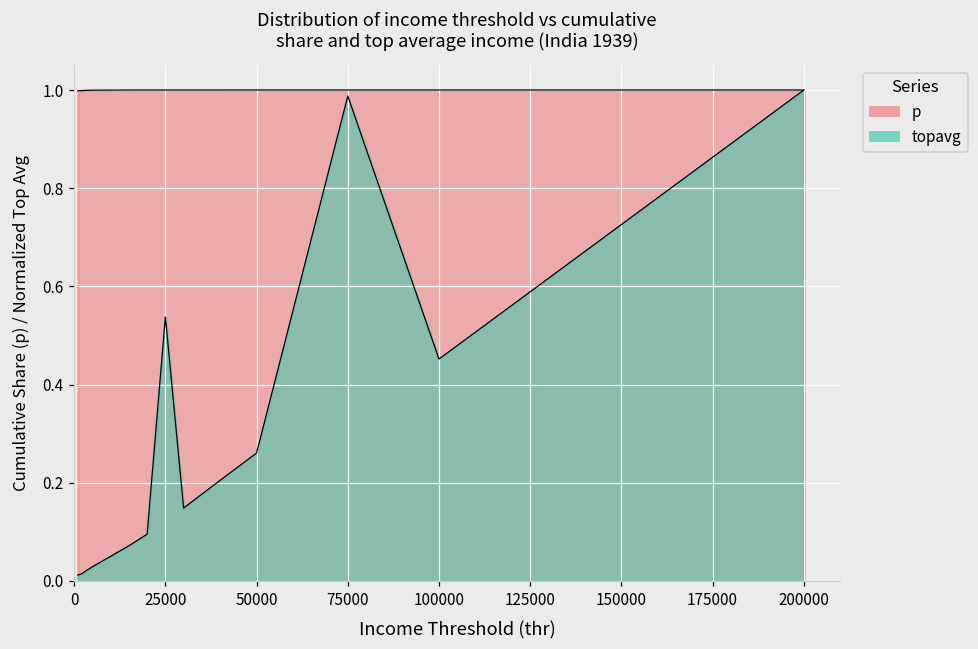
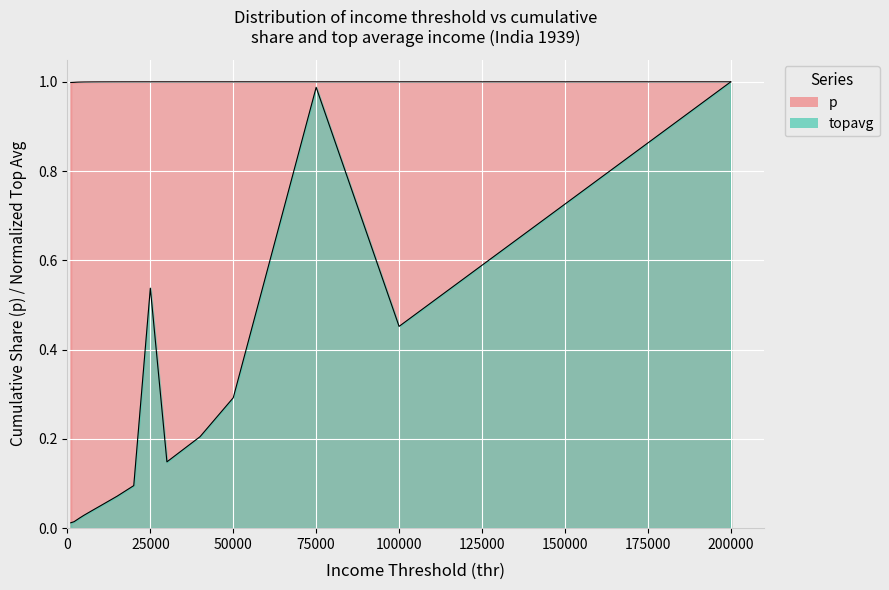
topavg, 50000: 0.26 -> 0.29
